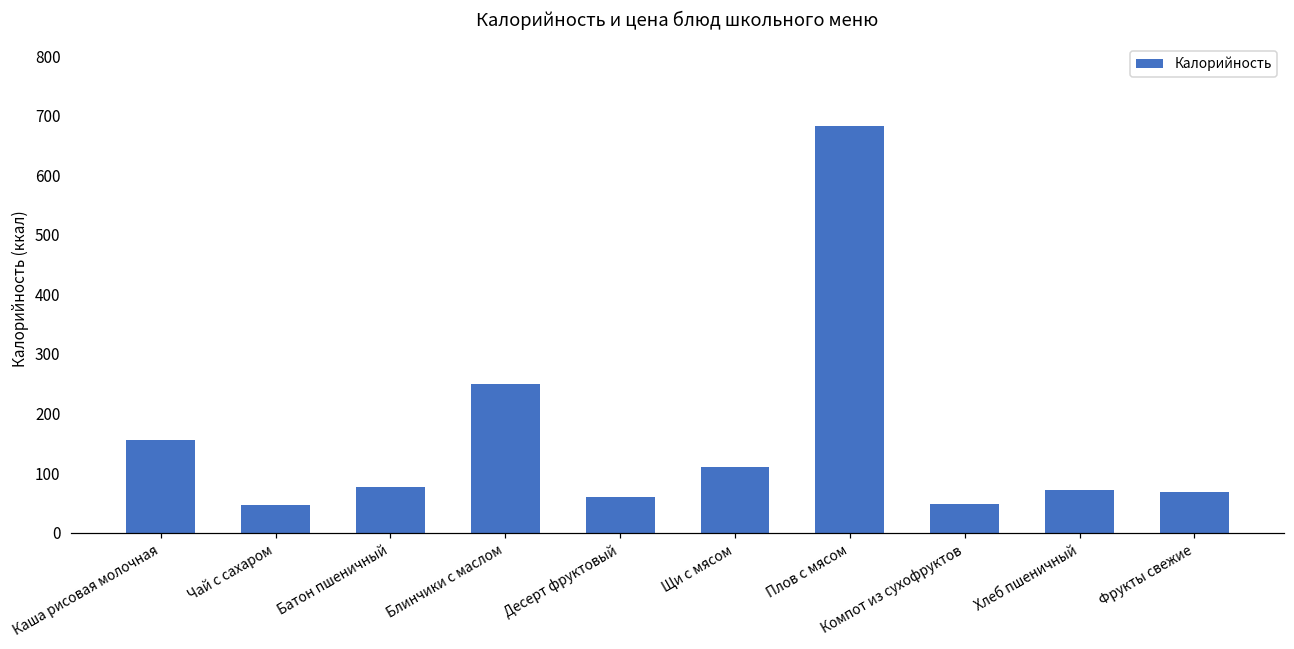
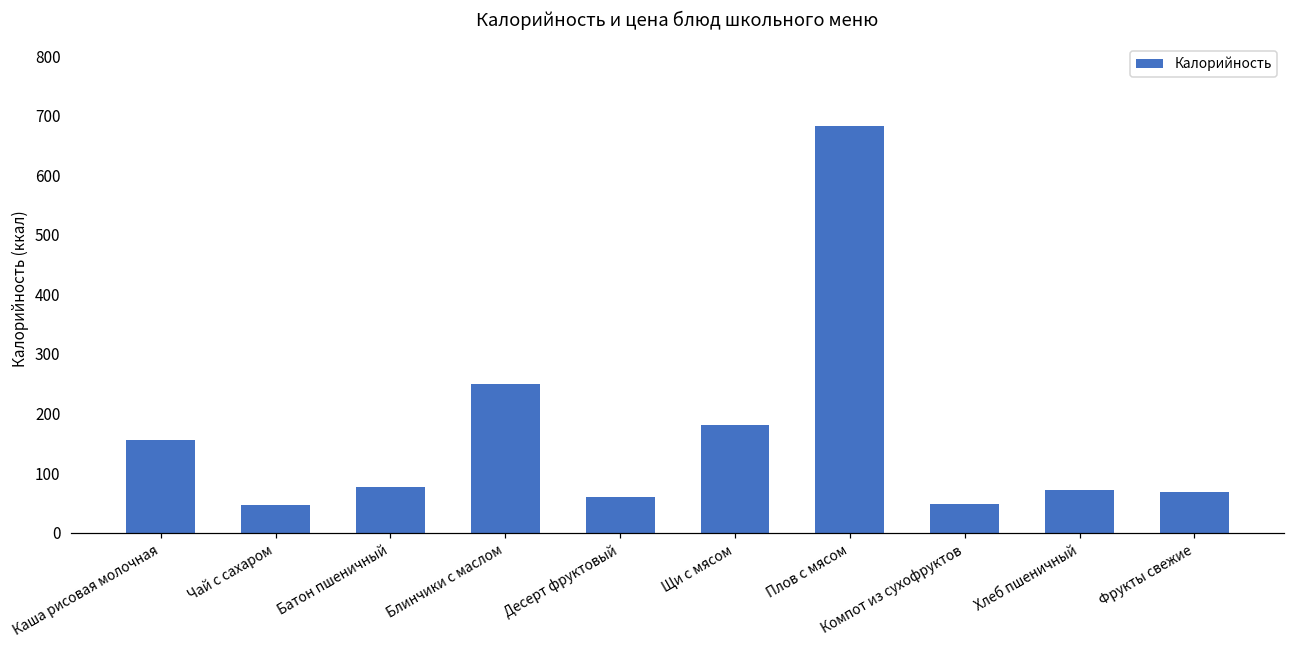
Щи с мясом: 110 -> 180
